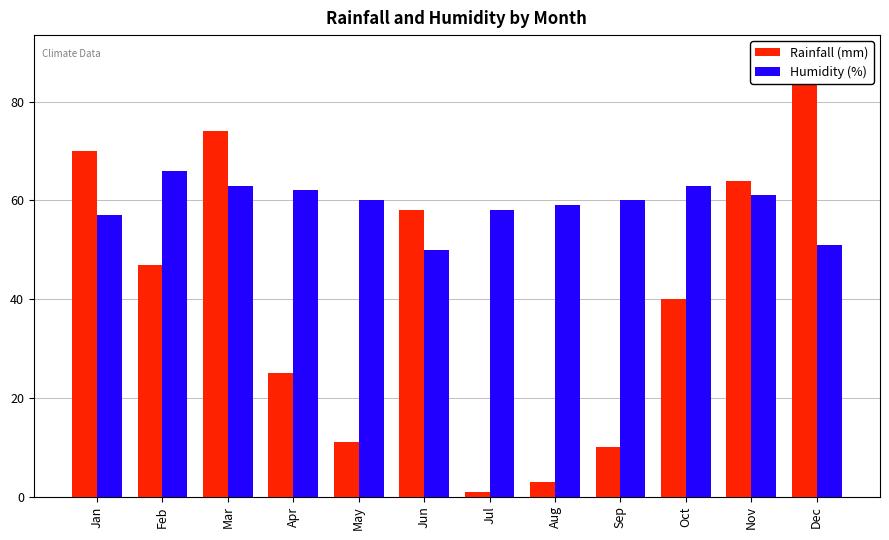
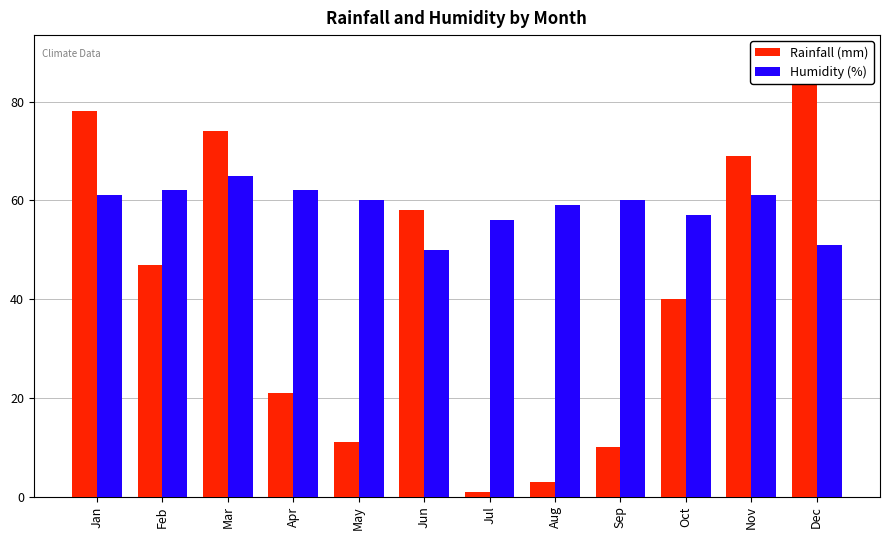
Rainfall (mm), Jan: 70 -> 78
Humidity (%), Jan: 57 -> 61
Humidity (%), Feb: 66 -> 62
Humidity (%), Mar: 63 -> 65
Rainfall (mm), Apr: 25 -> 21
Humidity (%), Jul: 58 -> 56
Humidity (%), Oct: 63 -> 57
Rainfall (mm), Nov: 64 -> 69
